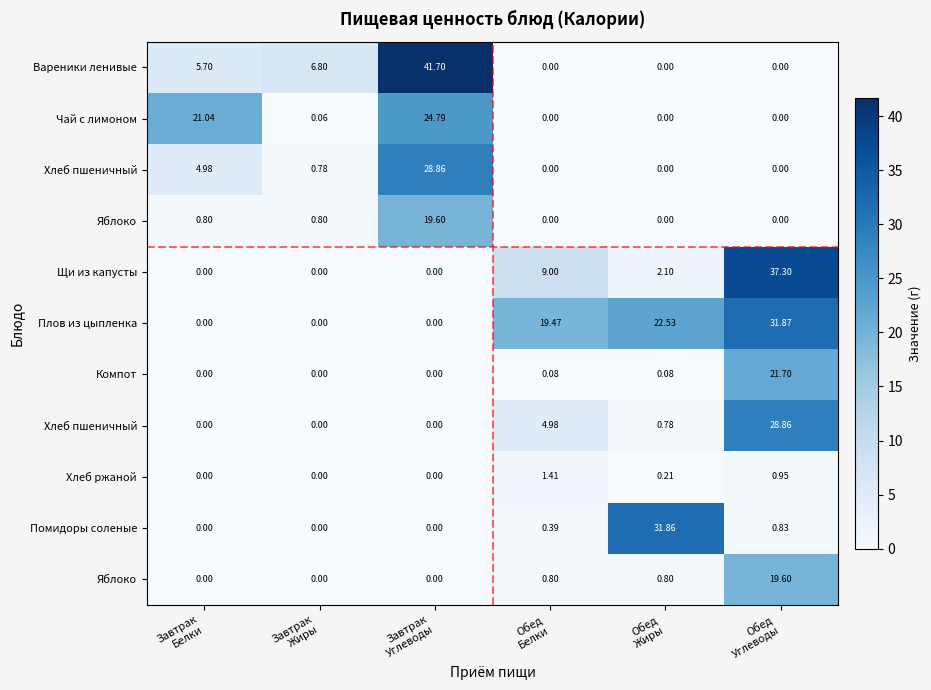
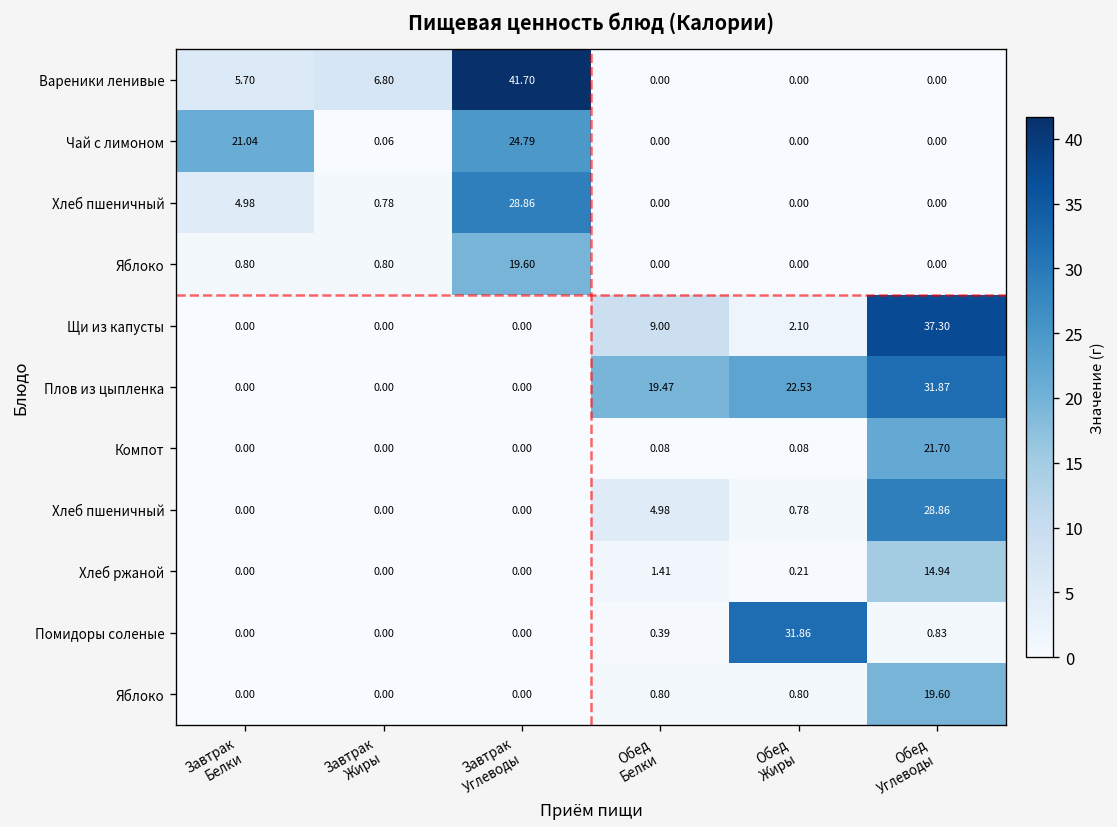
Хлеб ржаной, Обед Углеводы: 0.95 -> 14.94
